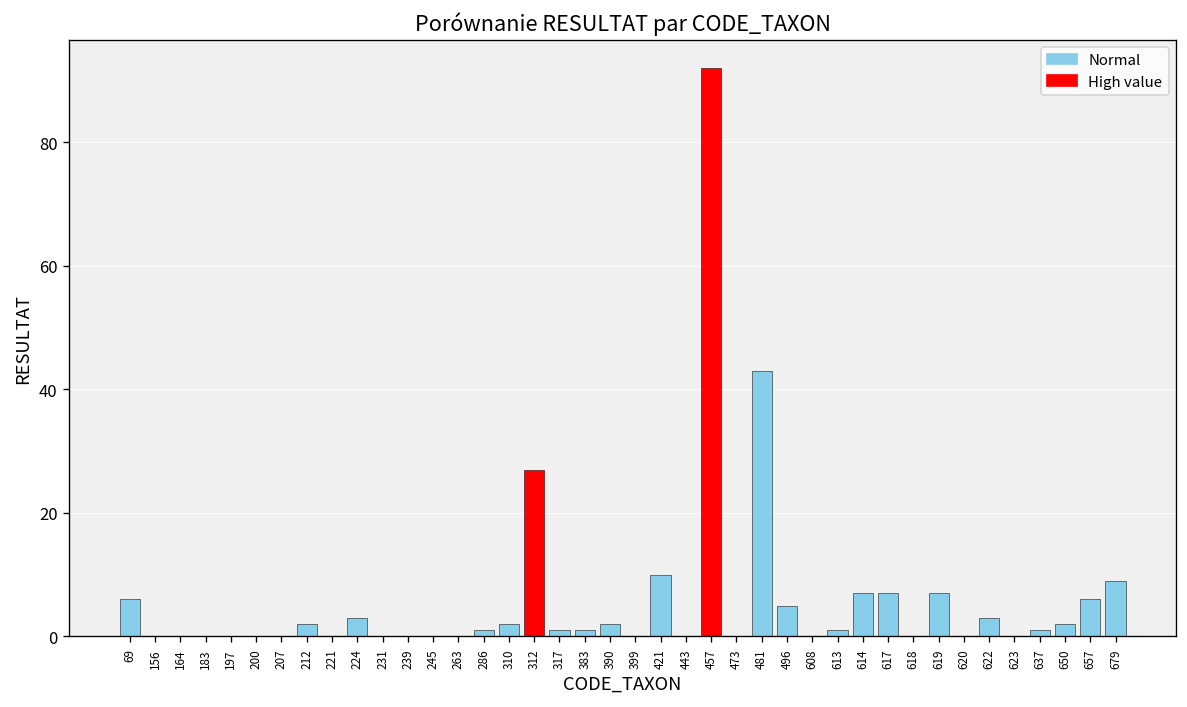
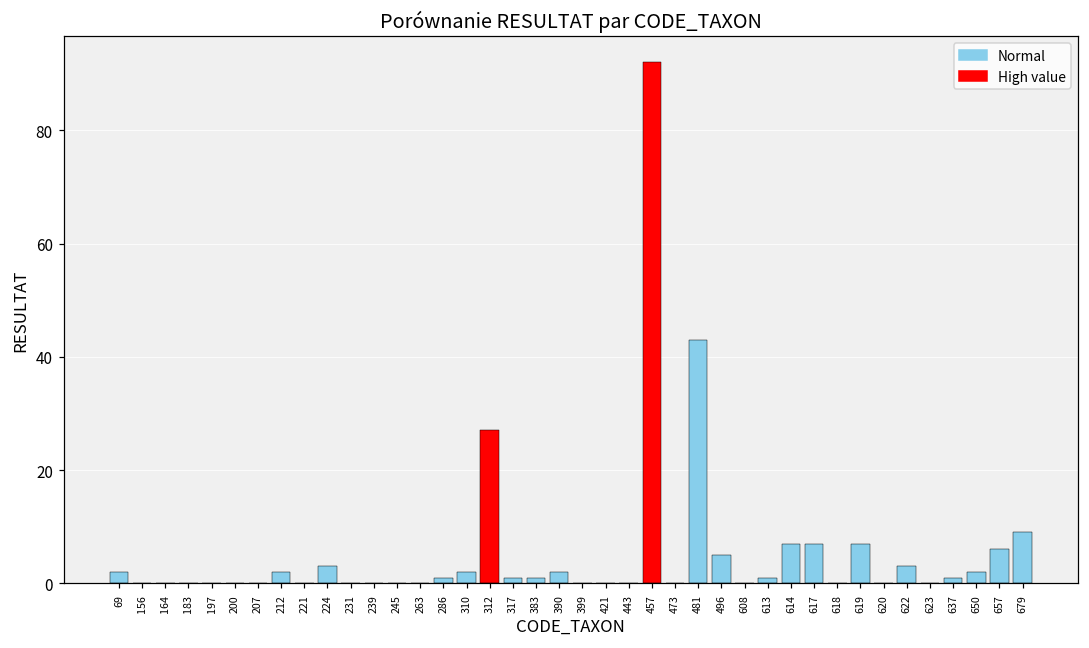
69: 6 -> 2
421: 10 -> 0
